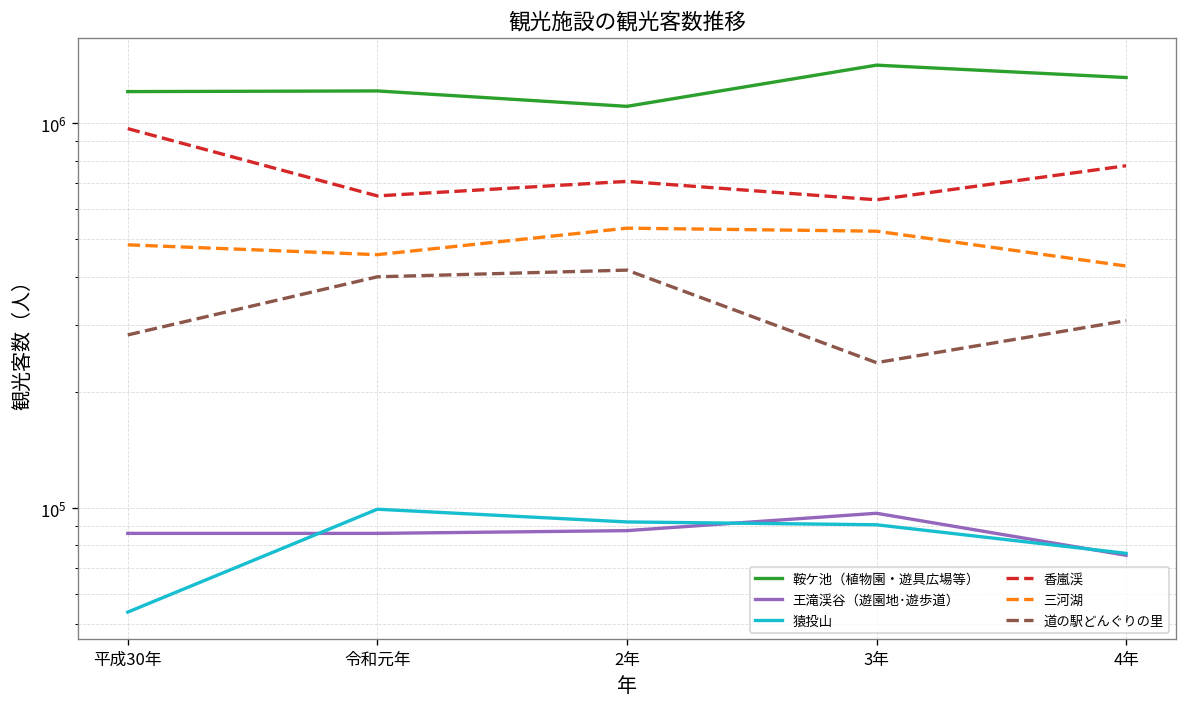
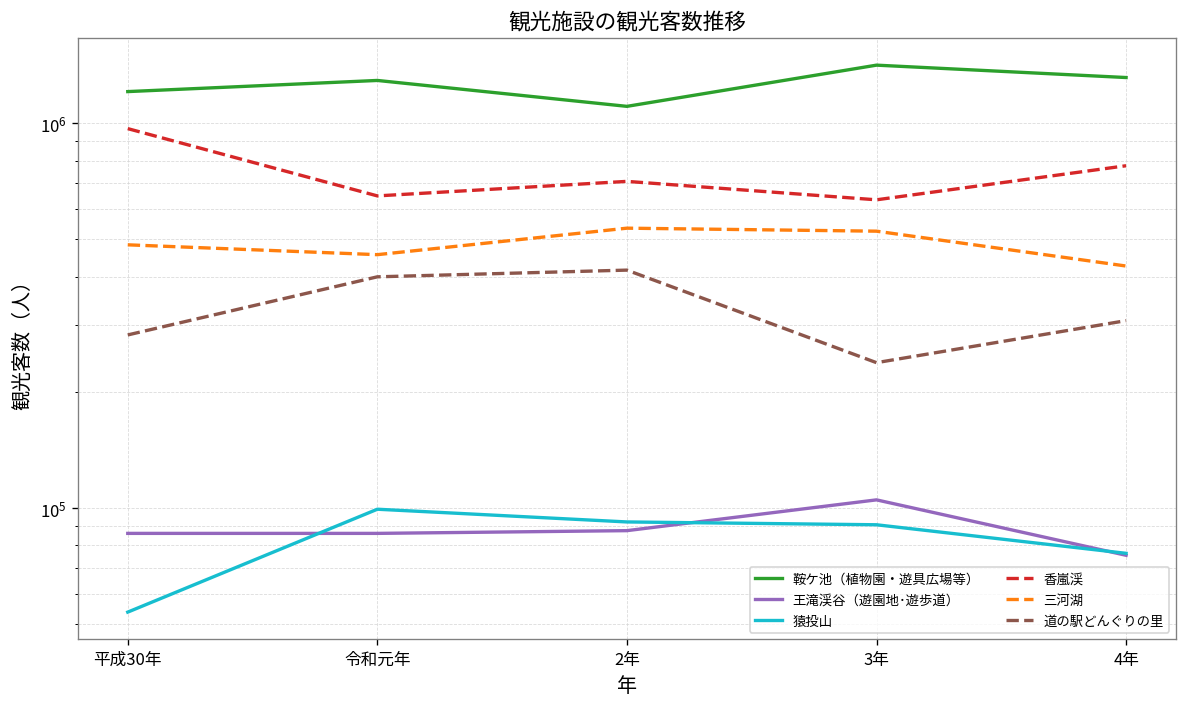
鞍ケ池（植物園・遊具広場等）, 令和元年: 1220000 -> 1290000
王滝渓谷（遊園地･遊歩道）, 3年: 97000 -> 105000
